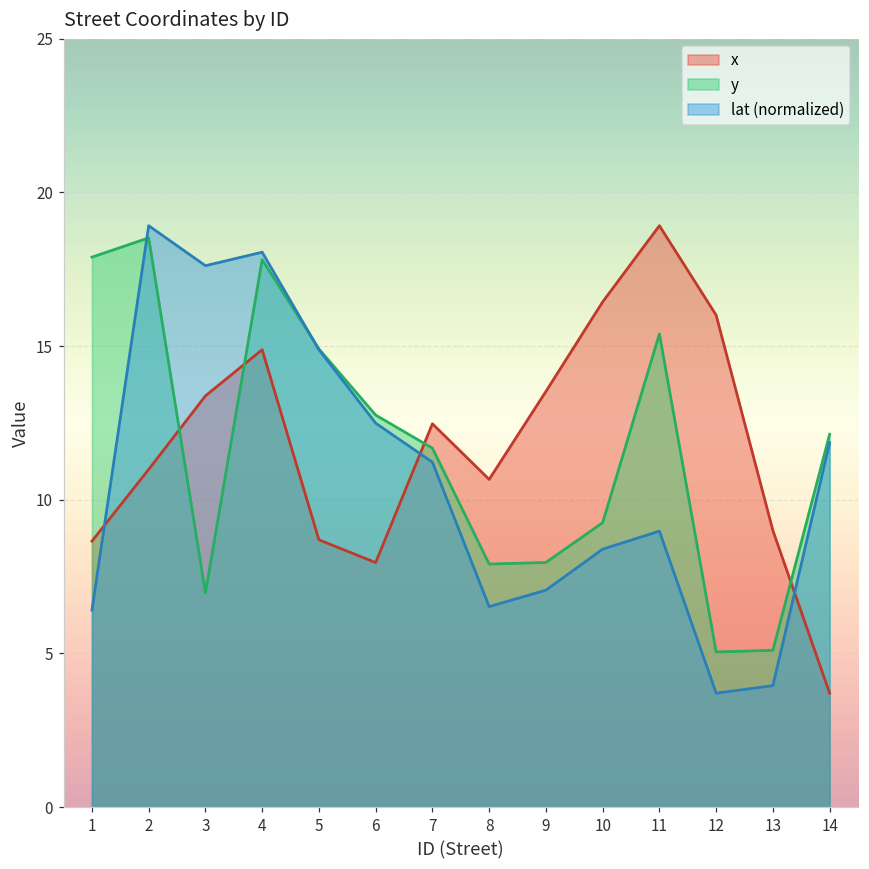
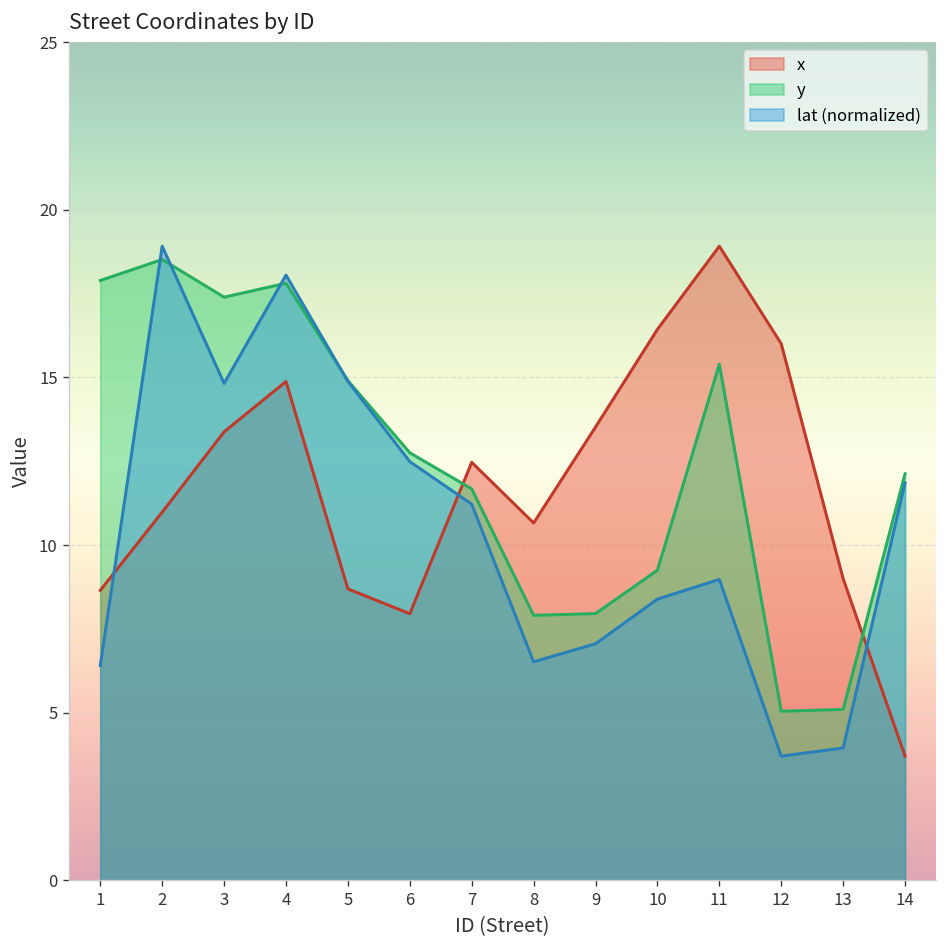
y, 3: 7.0 -> 17.4
lat (normalized), 3: 17.6 -> 14.8
